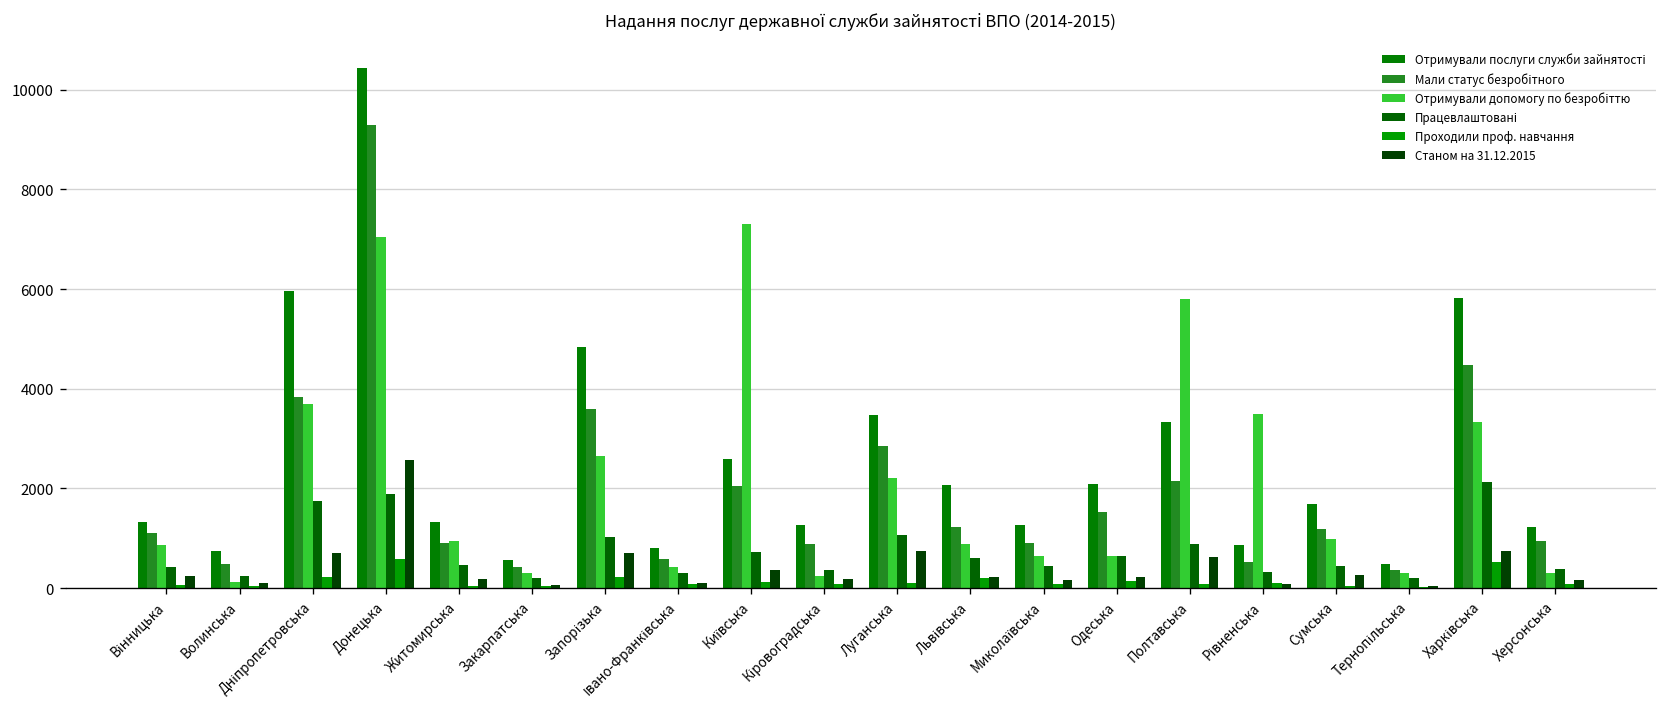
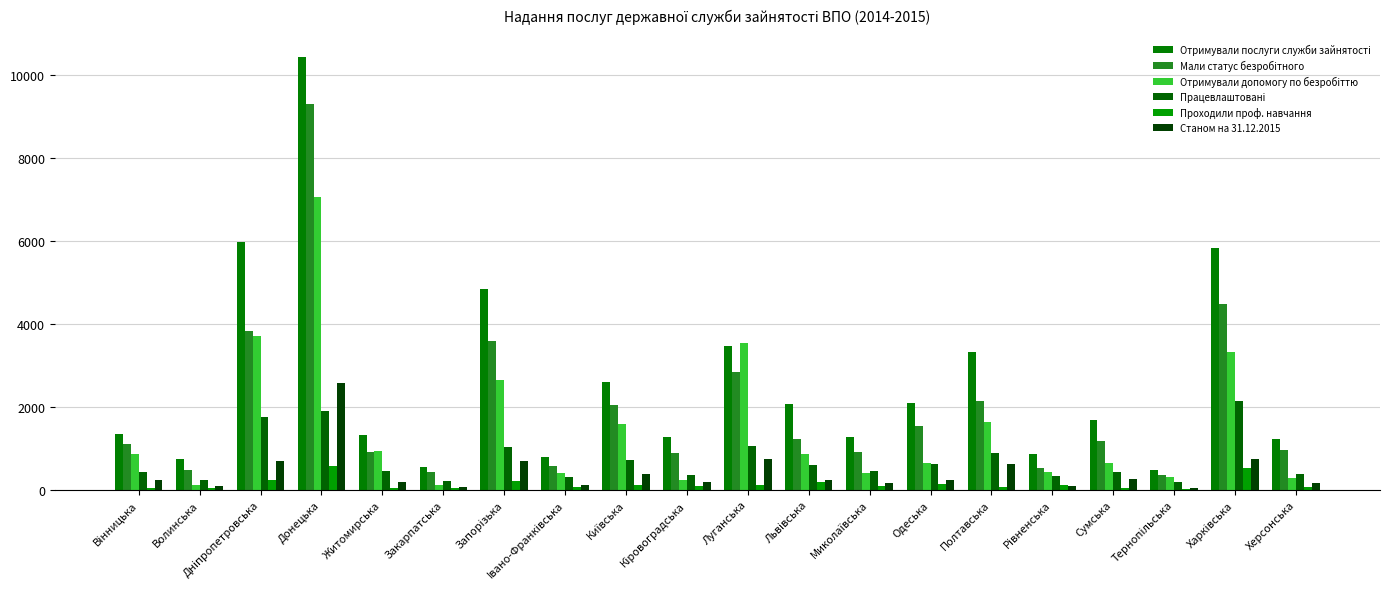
Отримували допомогу по безробіттю, Закарпатська: 300 -> 100
Отримували допомогу по безробіттю, Київська: 7300 -> 1600
Отримували допомогу по безробіттю, Луганська: 2200 -> 3500
Отримували допомогу по безробіттю, Миколаївська: 600 -> 400
Отримували допомогу по безробіттю, Полтавська: 5800 -> 1600
Отримували допомогу по безробіттю, Рівненська: 3500 -> 400
Отримували допомогу по безробіттю, Сумська: 1000 -> 600
